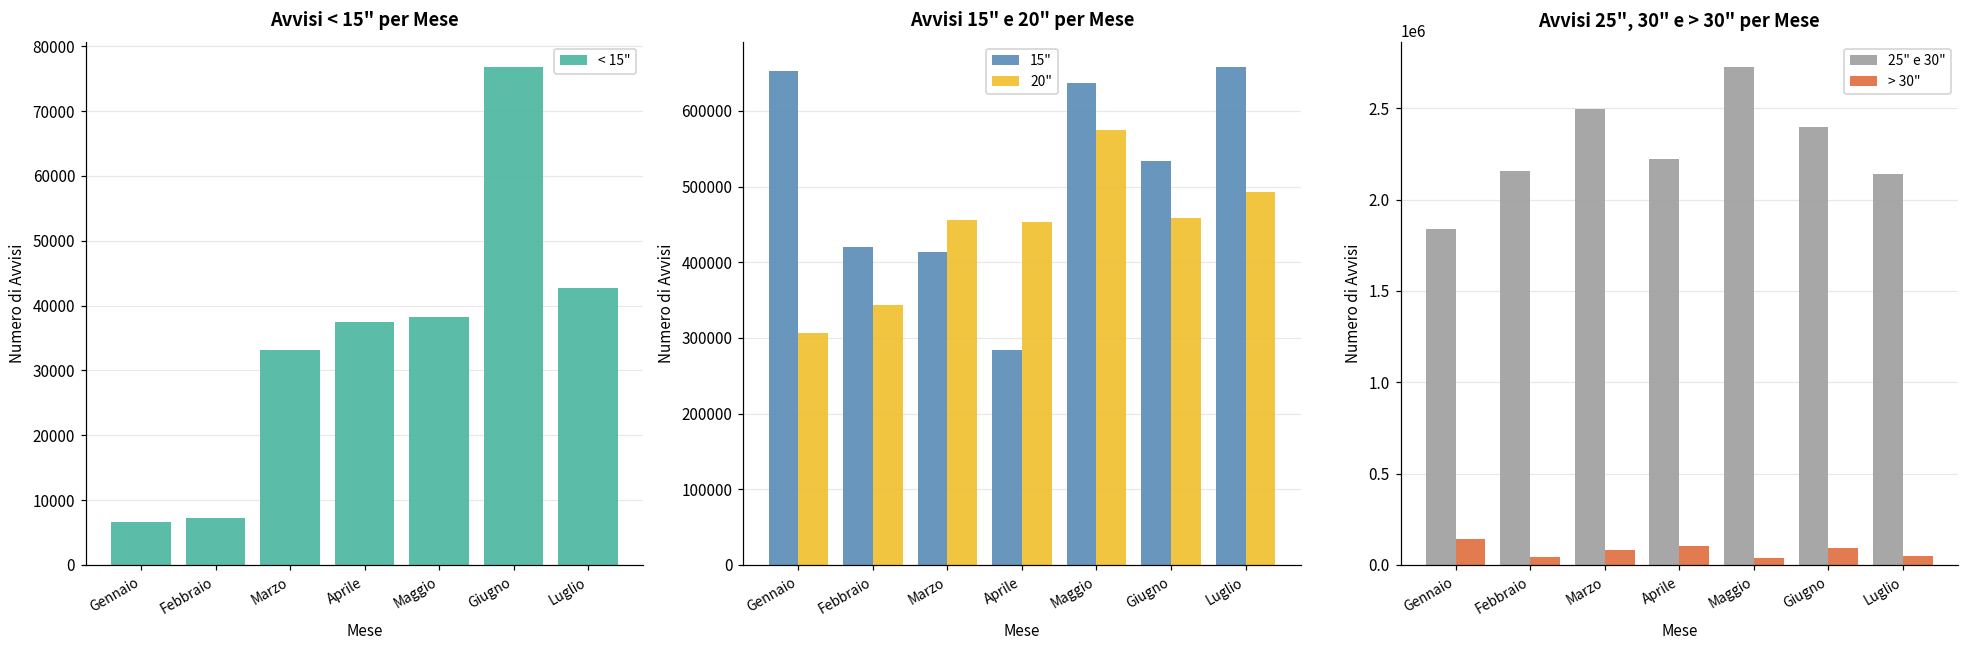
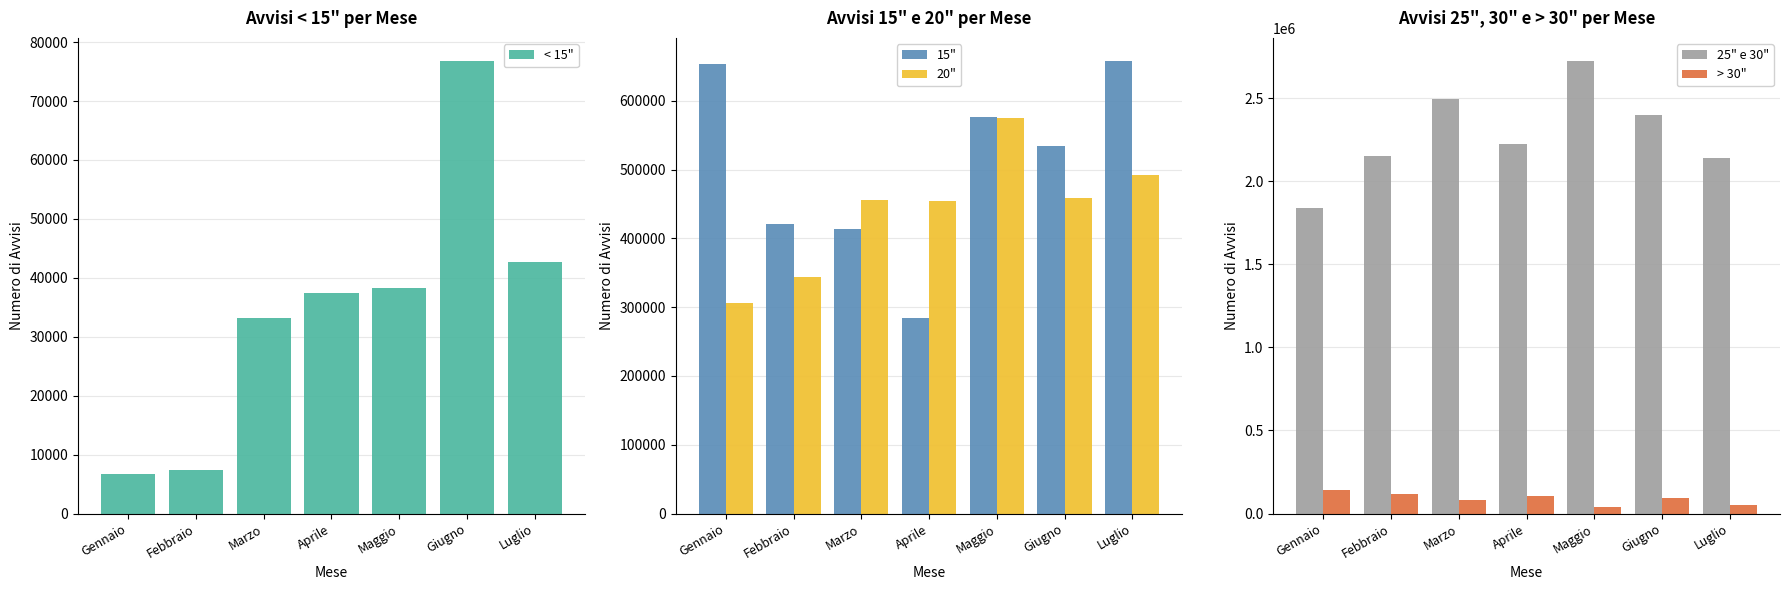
Avvisi 15" e 20" per Mese, 15", Maggio: 640000 -> 580000
Avvisi 25", 30" e > 30" per Mese, > 30", Febbraio: 40000 -> 120000
